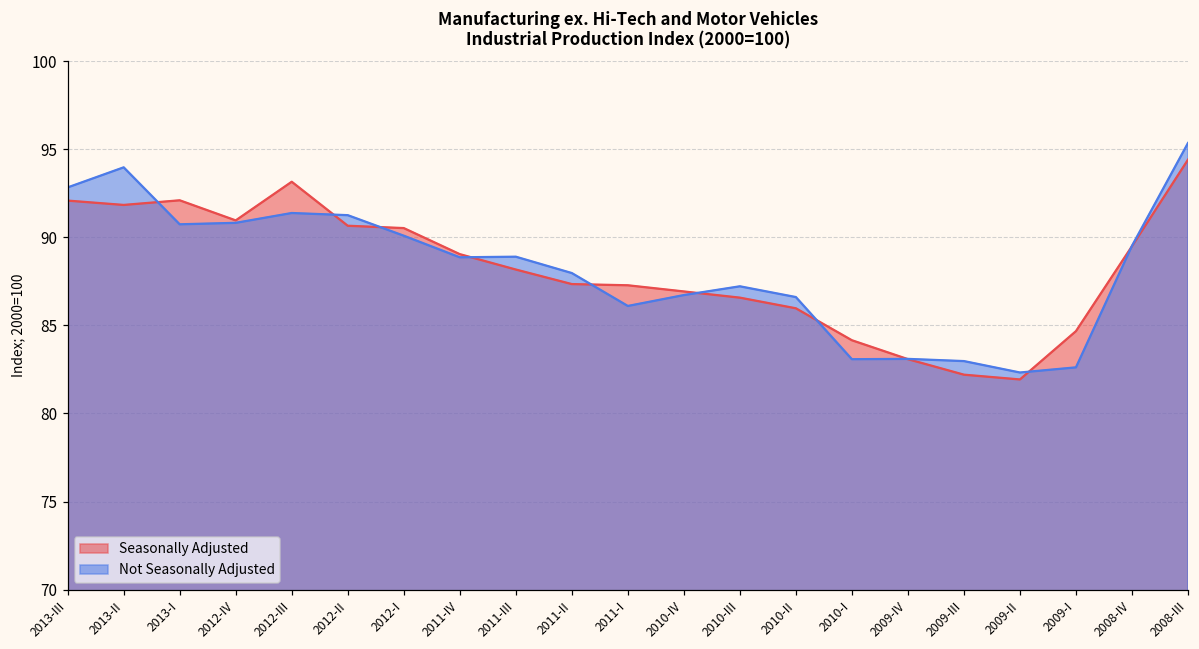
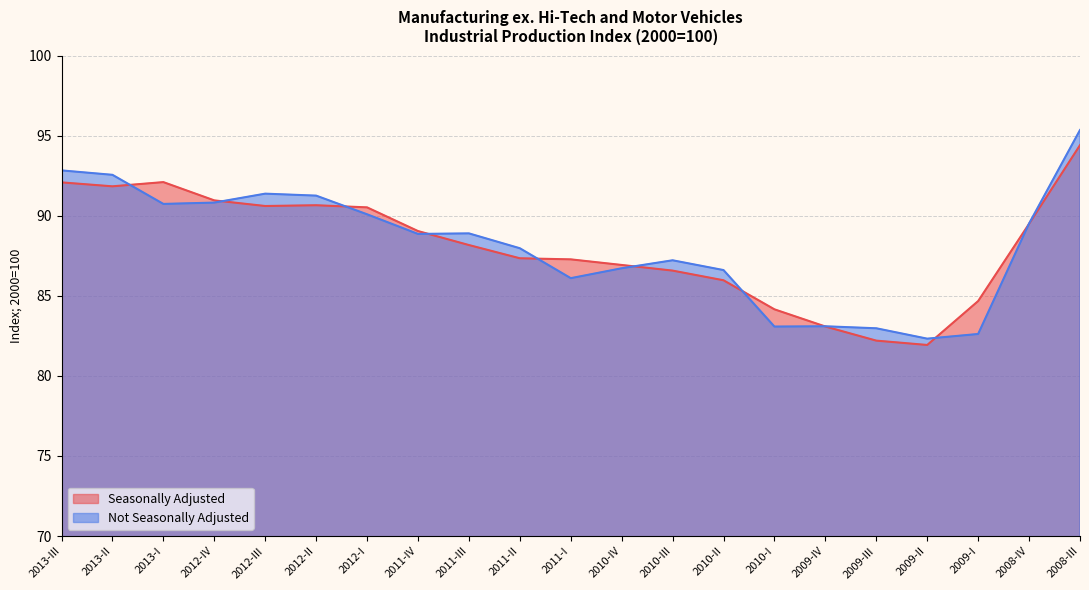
Not Seasonally Adjusted, 2013-II: 94.0 -> 92.6
Seasonally Adjusted, 2012-III: 93.2 -> 90.6
